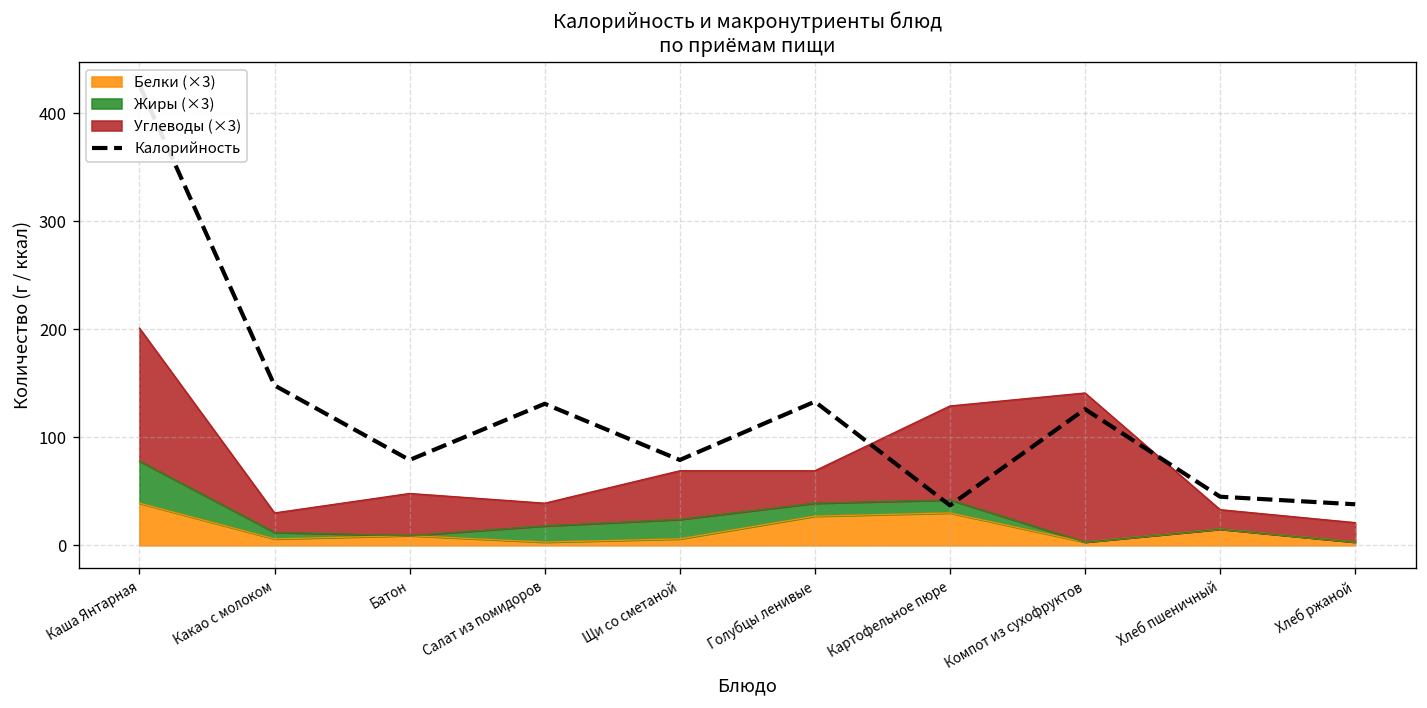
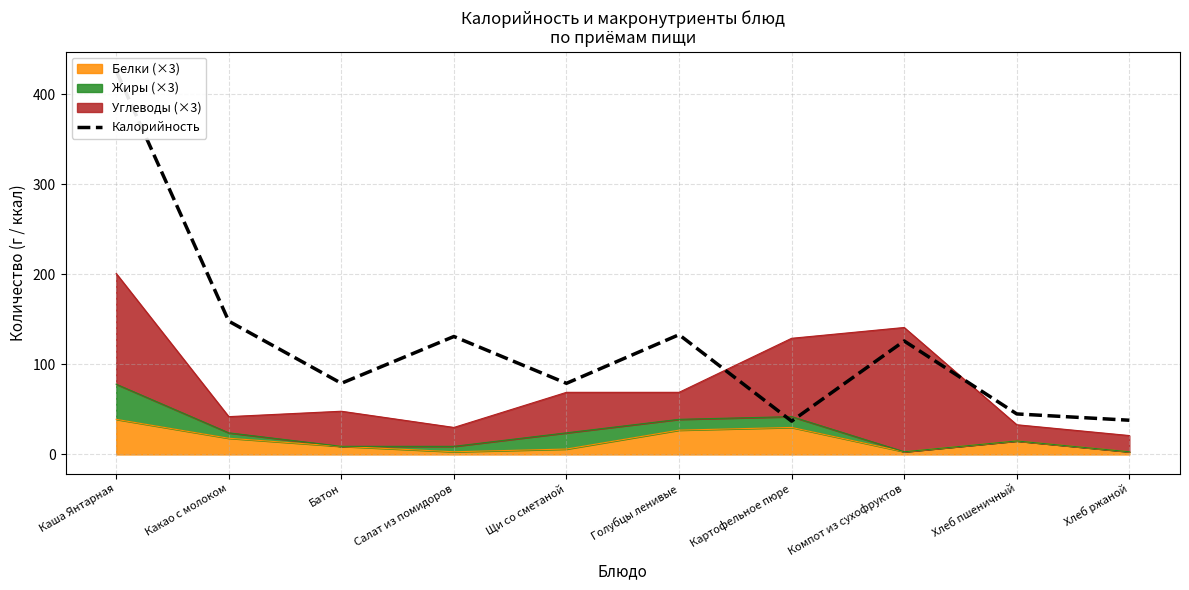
Белки (×3), Какао с молоком: 10 -> 20
Жиры (×3), Салат из помидоров: 20 -> 10
